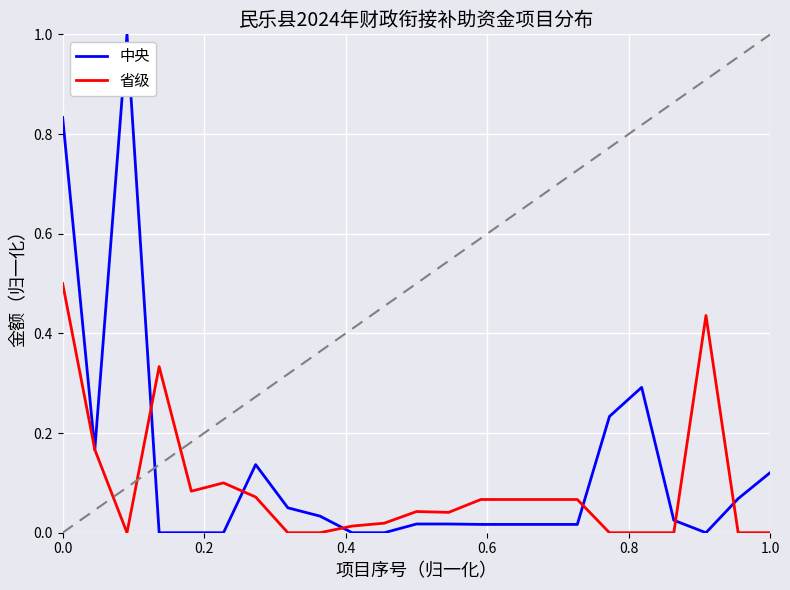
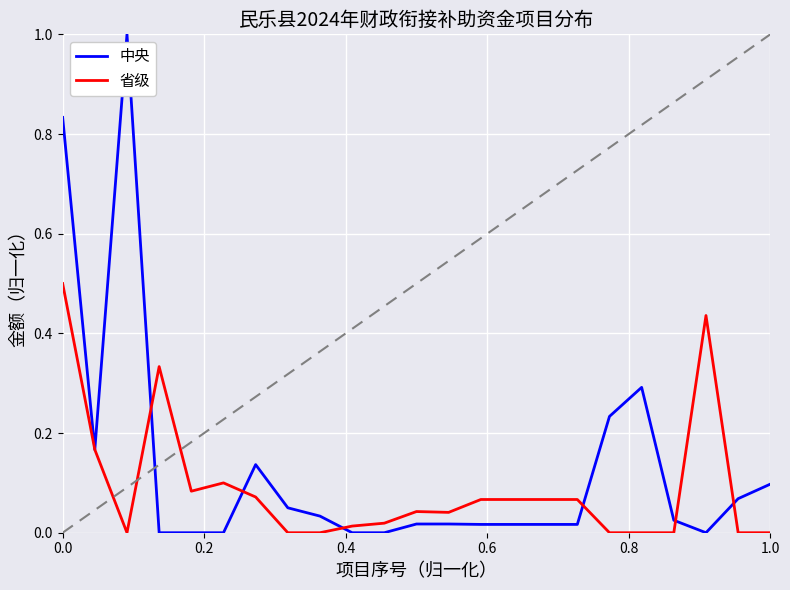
中央, 1.0: 0.12 -> 0.10
